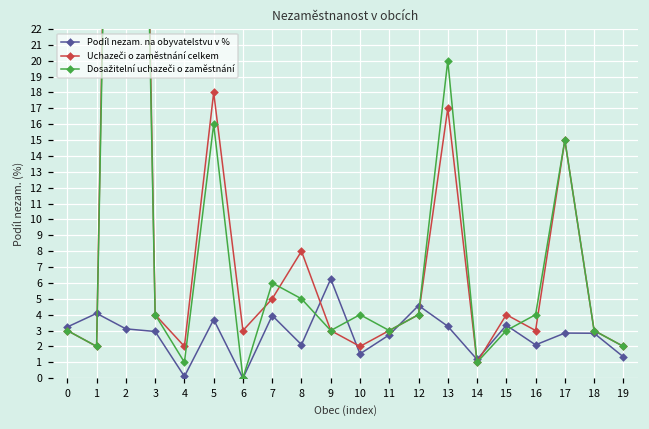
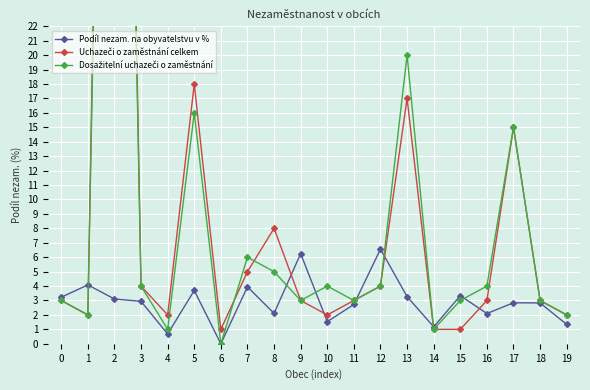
Podíl nezam. na obyvatelstvu v %, 4: 0.1 -> 0.7
Uchazeči o zaměstnání celkem, 6: 3 -> 1
Podíl nezam. na obyvatelstvu v %, 12: 4.6 -> 6.6
Uchazeči o zaměstnání celkem, 15: 4 -> 1
